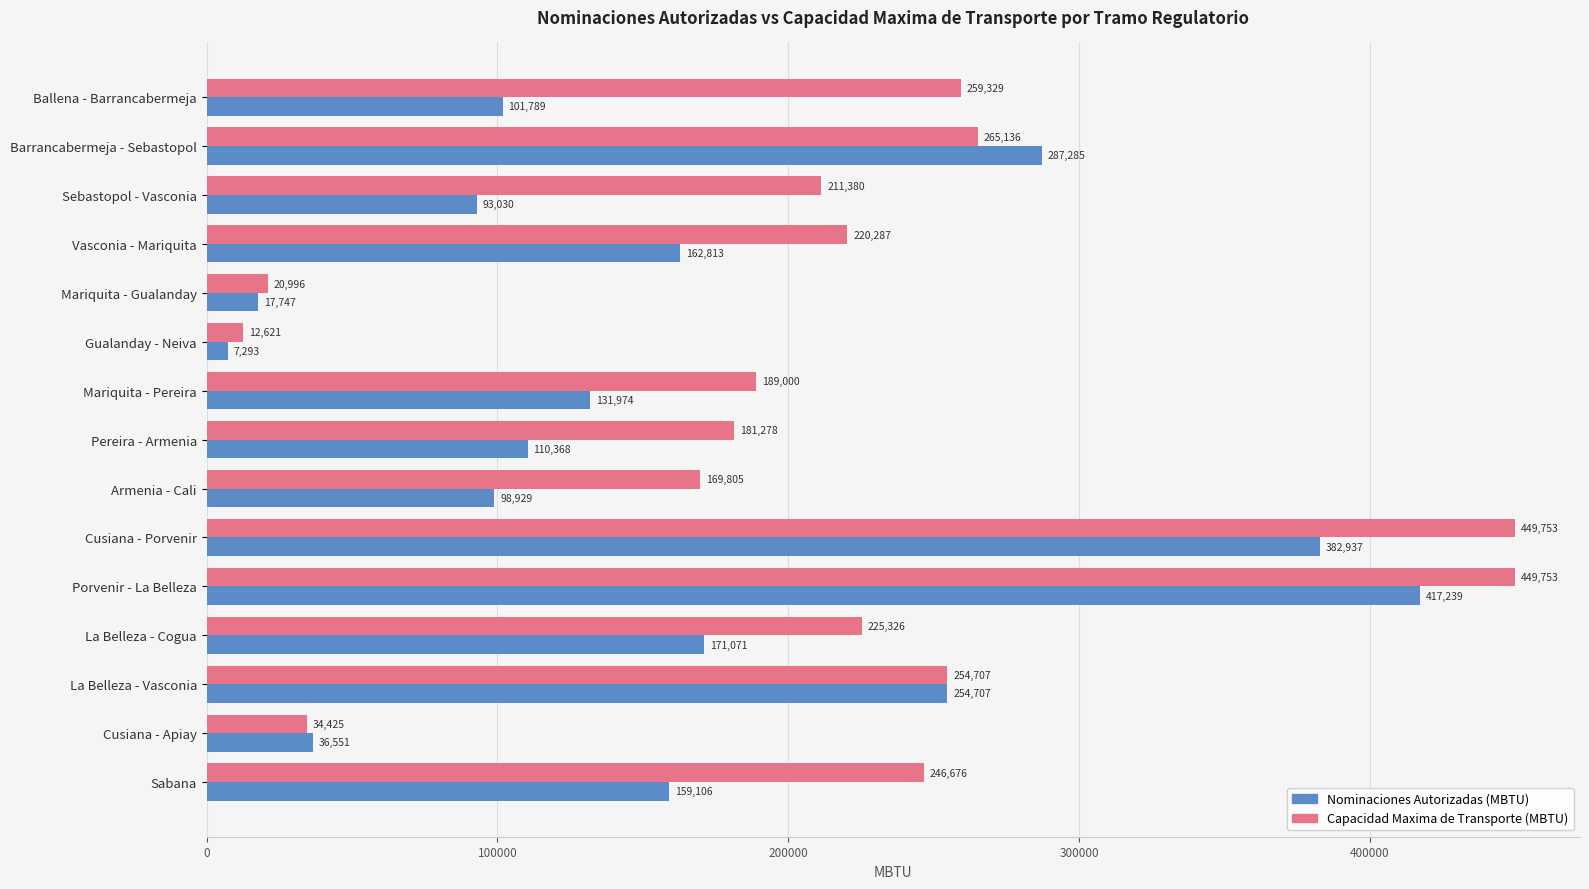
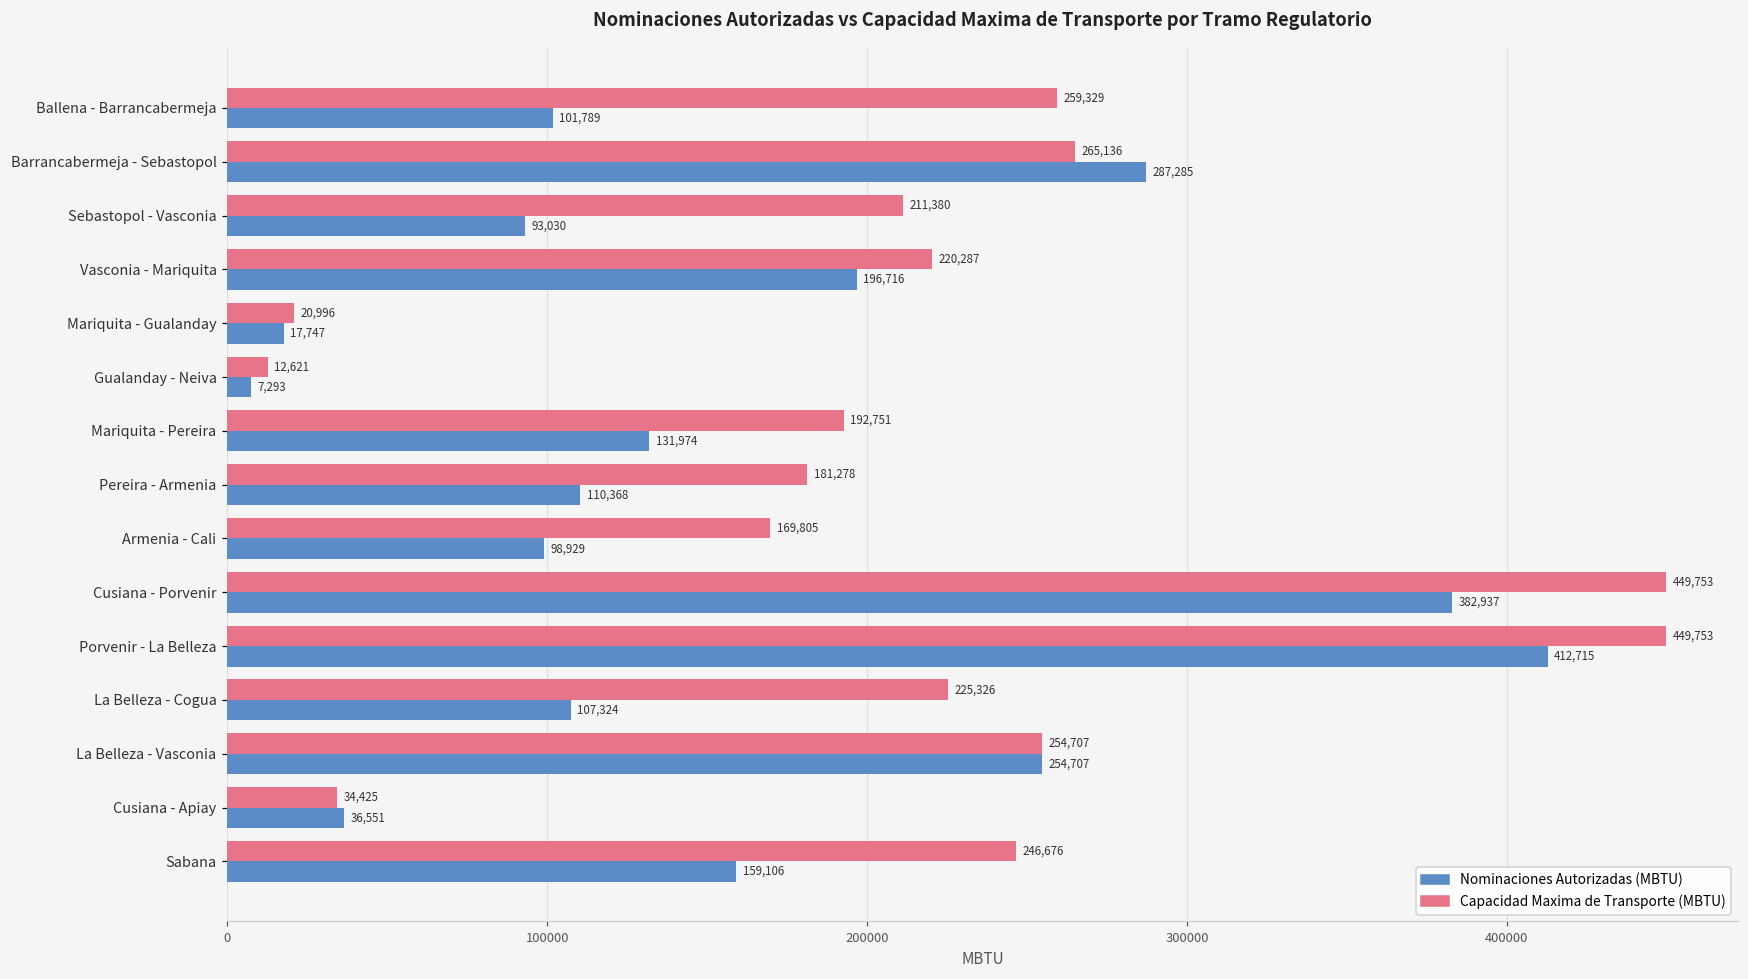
Nominaciones Autorizadas (MBTU), Vasconia - Mariquita: 162,813 -> 196,716
Capacidad Maxima de Transporte (MBTU), Mariquita - Pereira: 189,000 -> 192,751
Nominaciones Autorizadas (MBTU), Porvenir - La Belleza: 417,239 -> 412,715
Nominaciones Autorizadas (MBTU), La Belleza - Cogua: 171,071 -> 107,324
